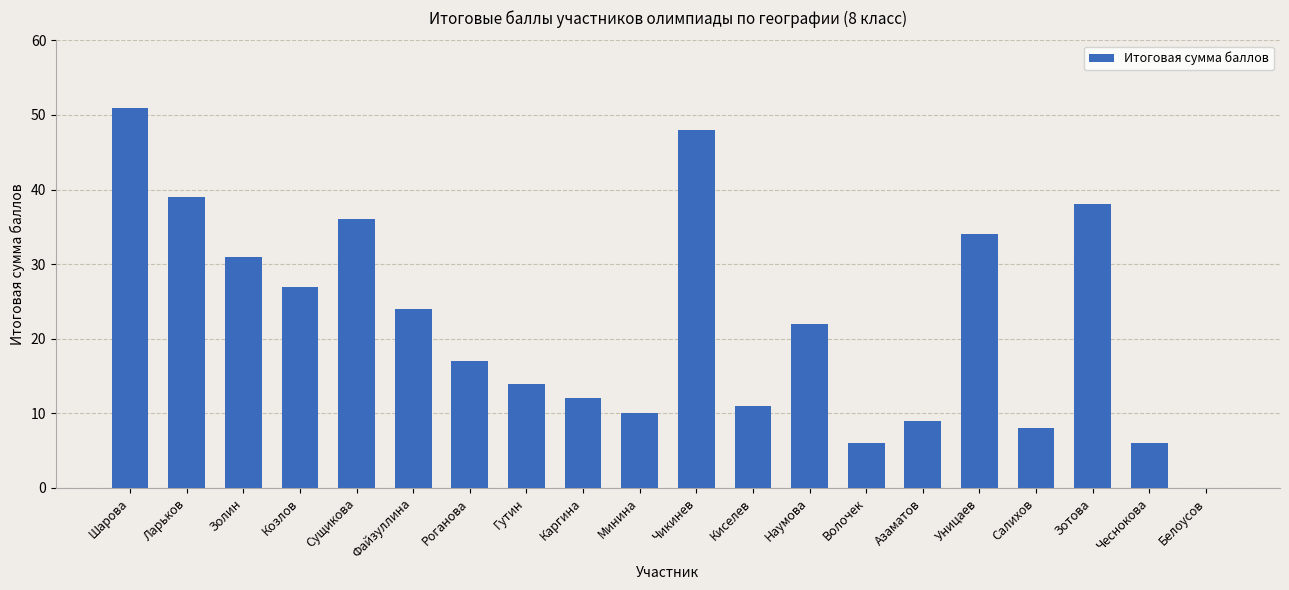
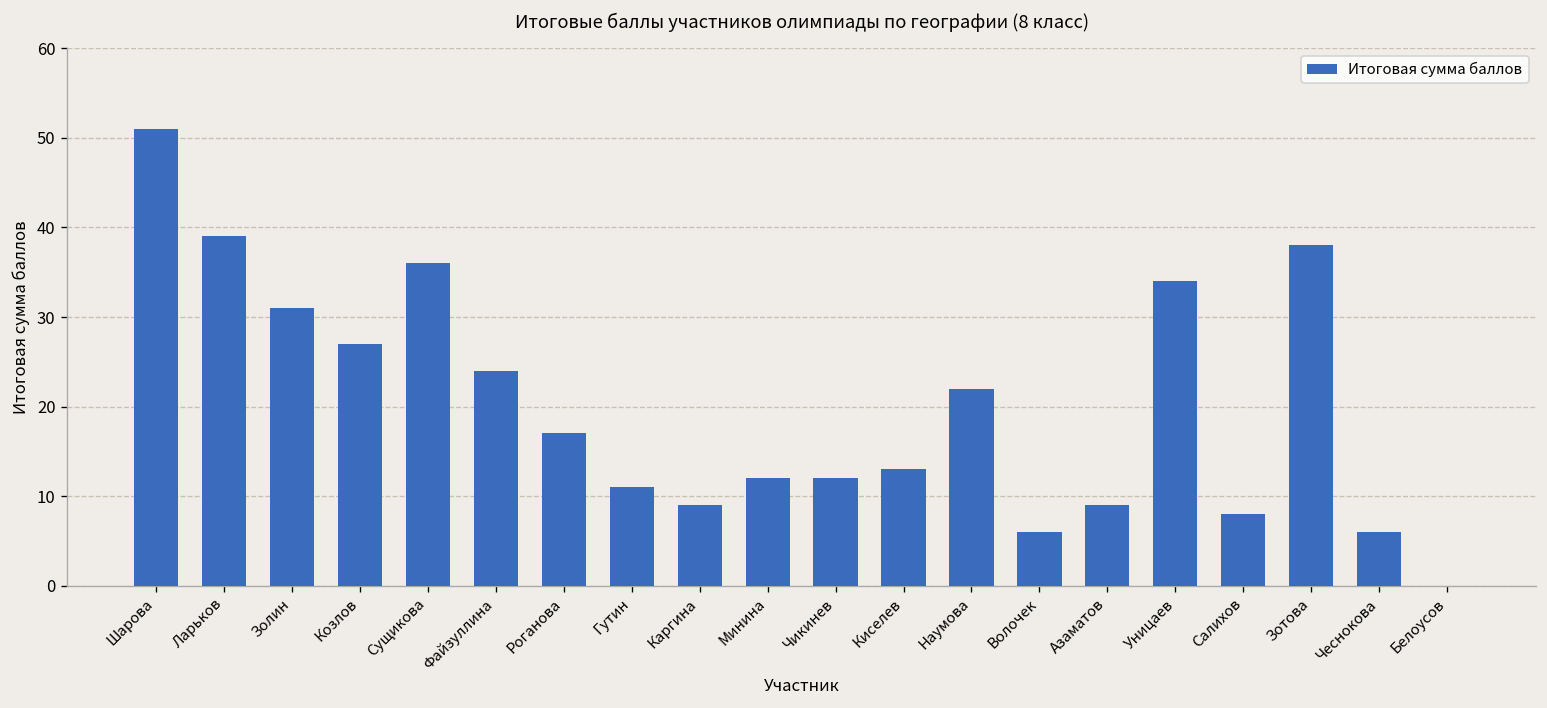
Гутин: 14 -> 11
Каргина: 12 -> 9
Минина: 10 -> 12
Чикинев: 48 -> 12
Киселев: 11 -> 13
